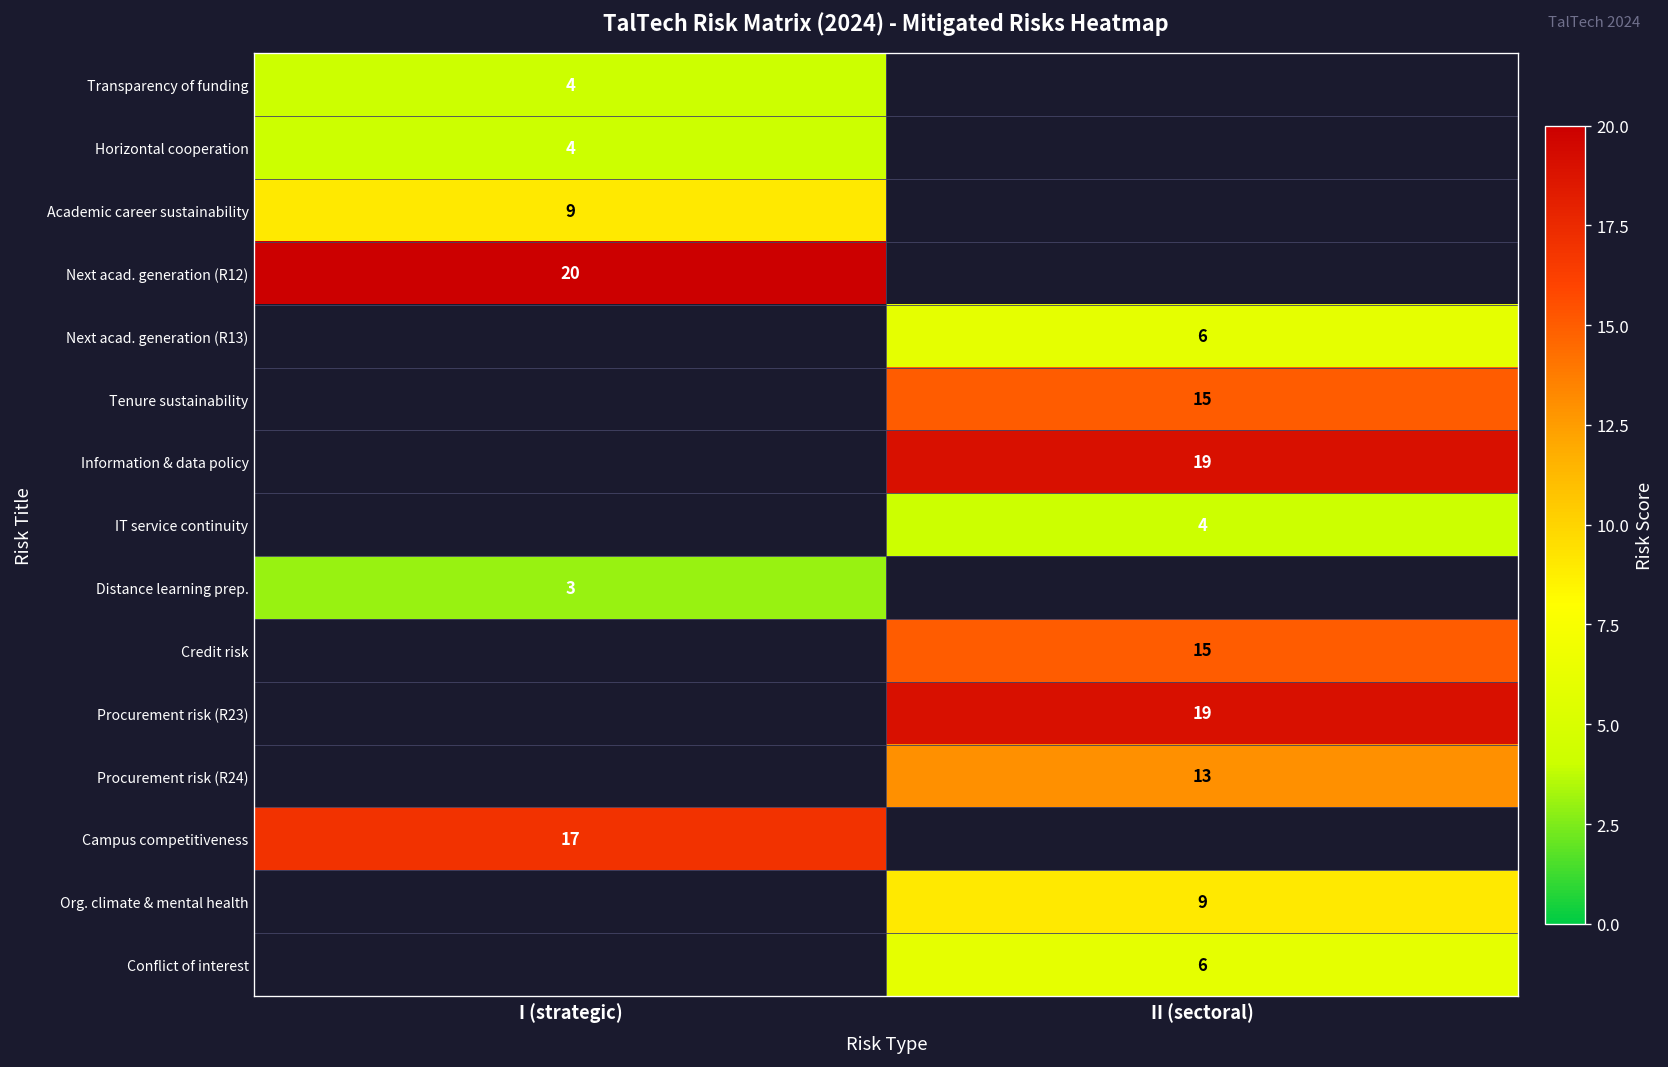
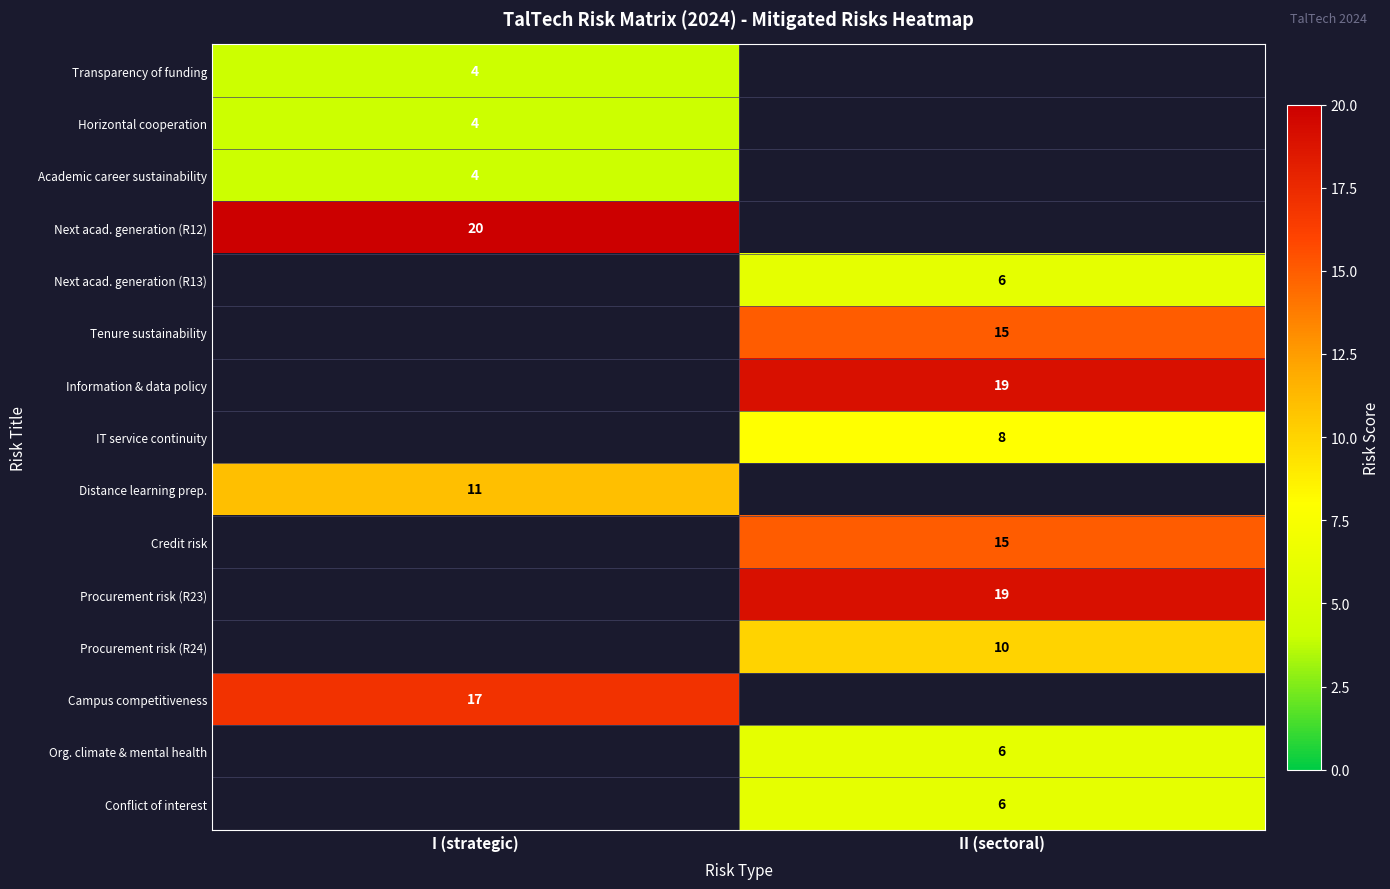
Academic career sustainability, I (strategic): 9 -> 4
IT service continuity, II (sectoral): 4 -> 8
Distance learning prep., I (strategic): 3 -> 11
Procurement risk (R24), II (sectoral): 13 -> 10
Org. climate & mental health, II (sectoral): 9 -> 6
